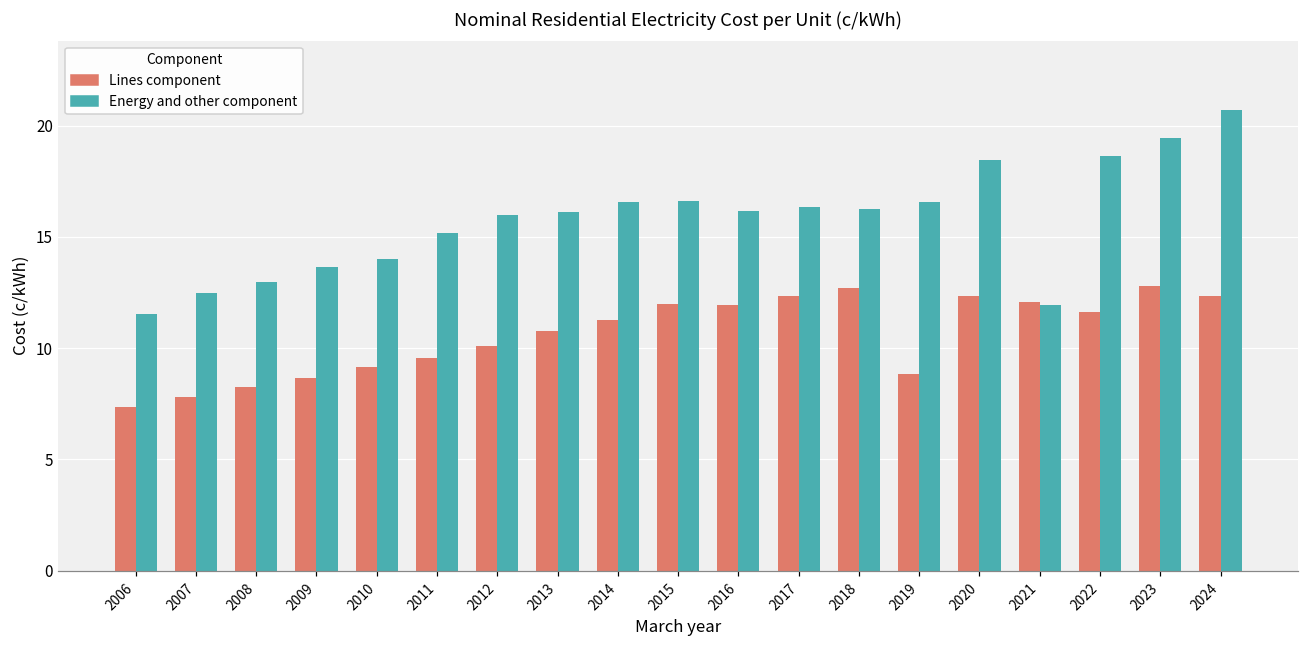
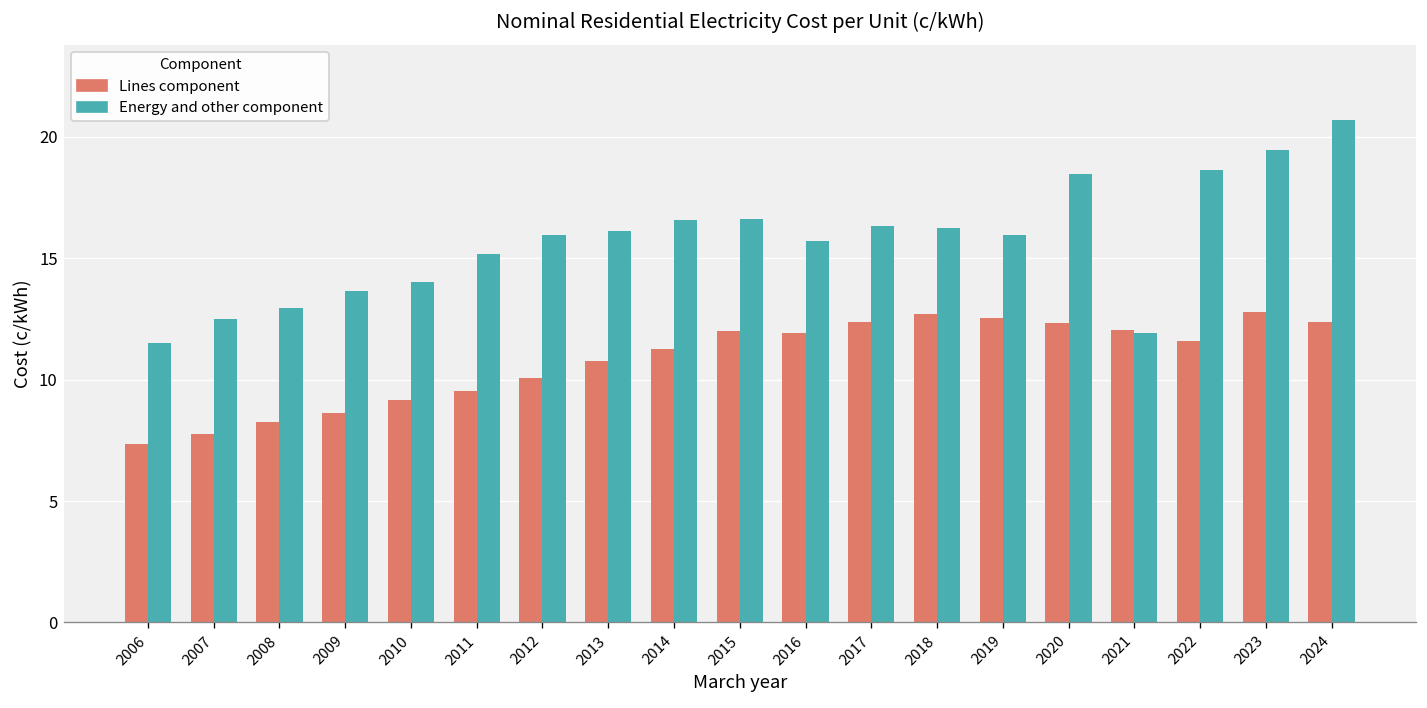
Energy and other component, 2016: 16.2 -> 15.7
Lines component, 2019: 8.8 -> 12.5
Energy and other component, 2019: 16.5 -> 16.0
